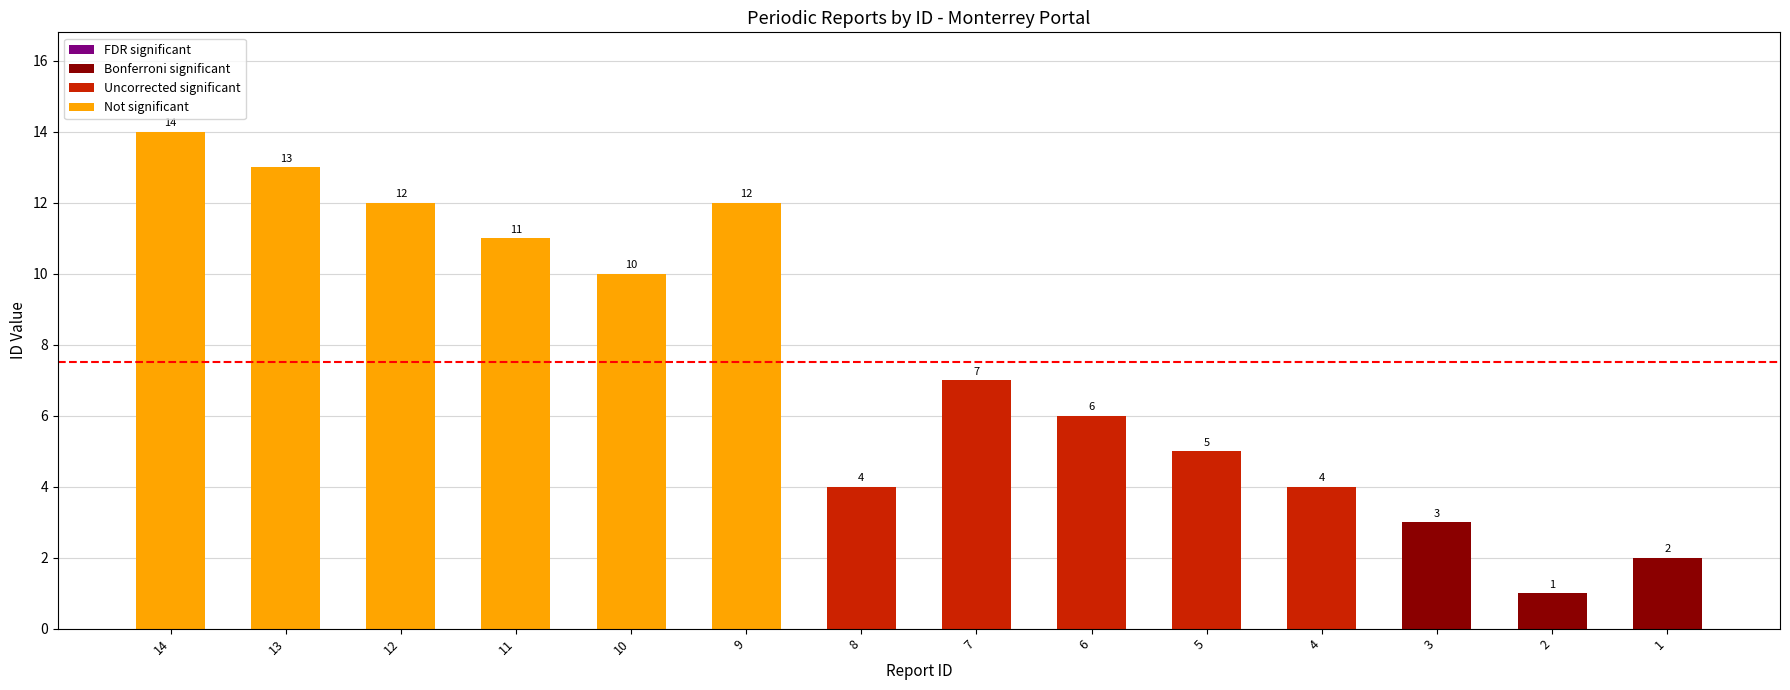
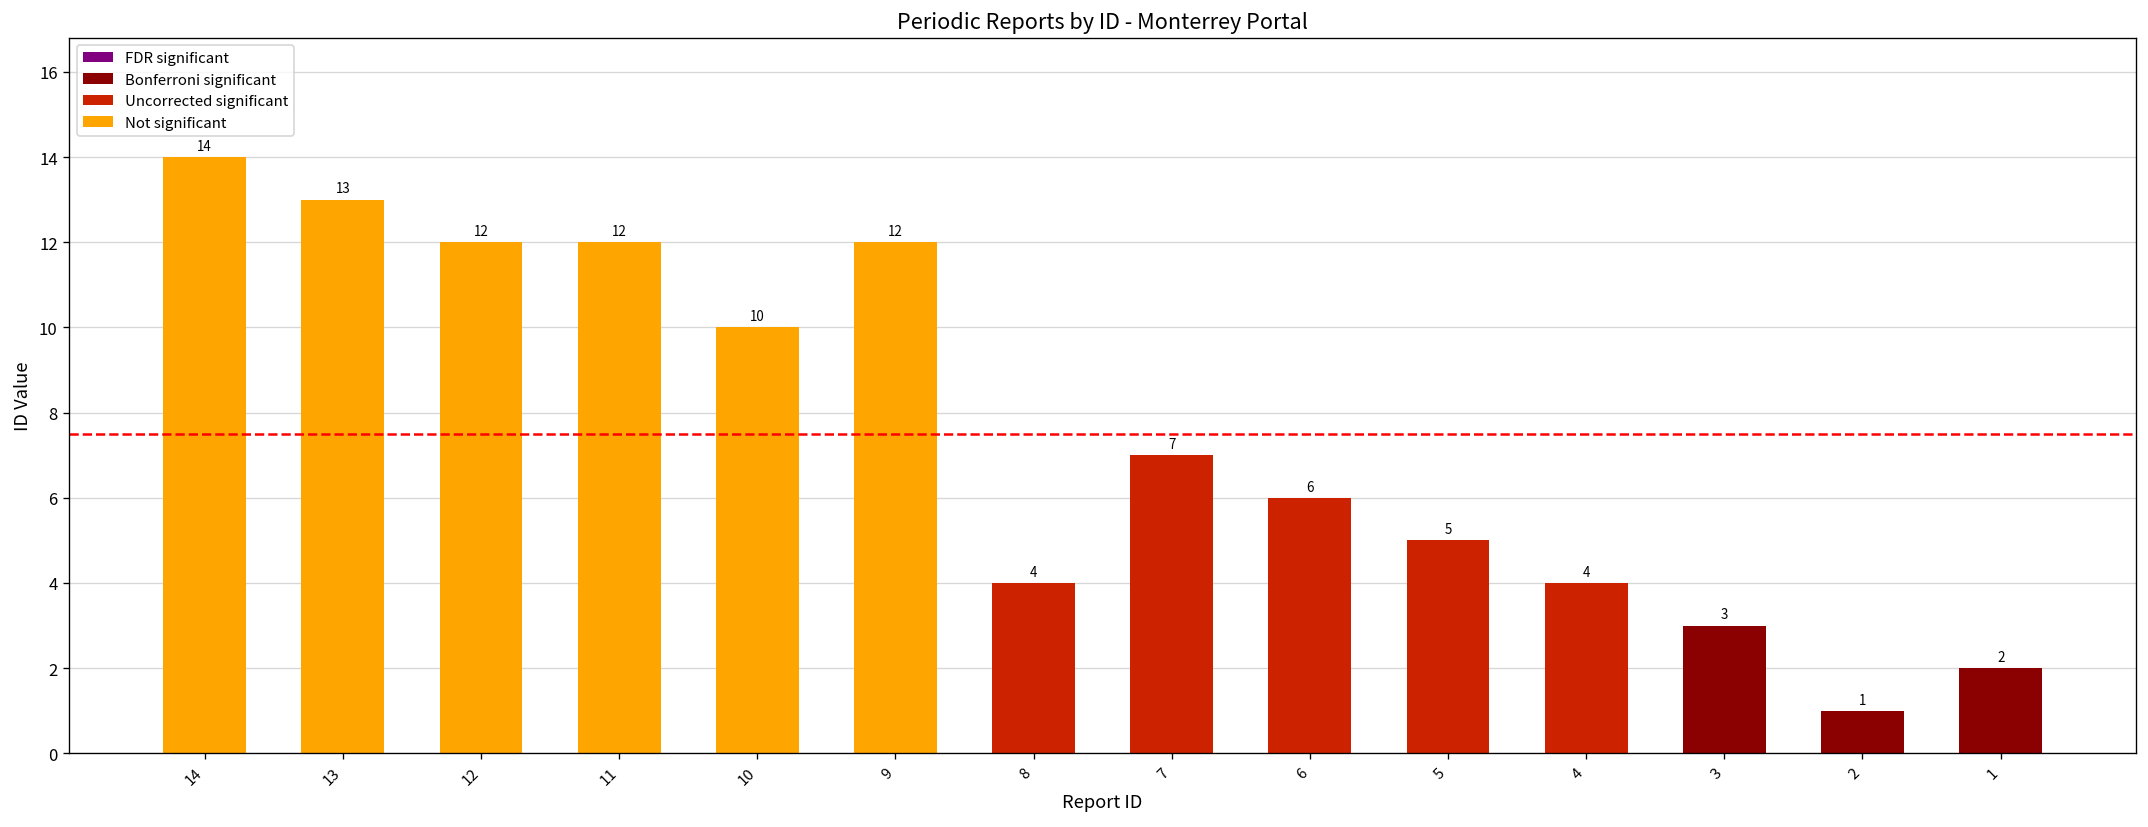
11: 11 -> 12
